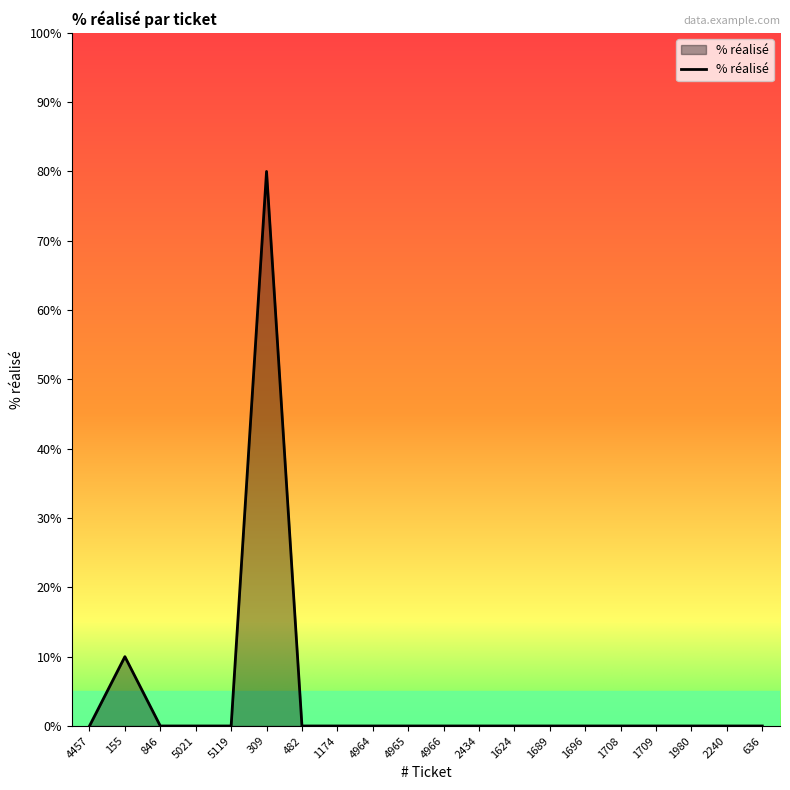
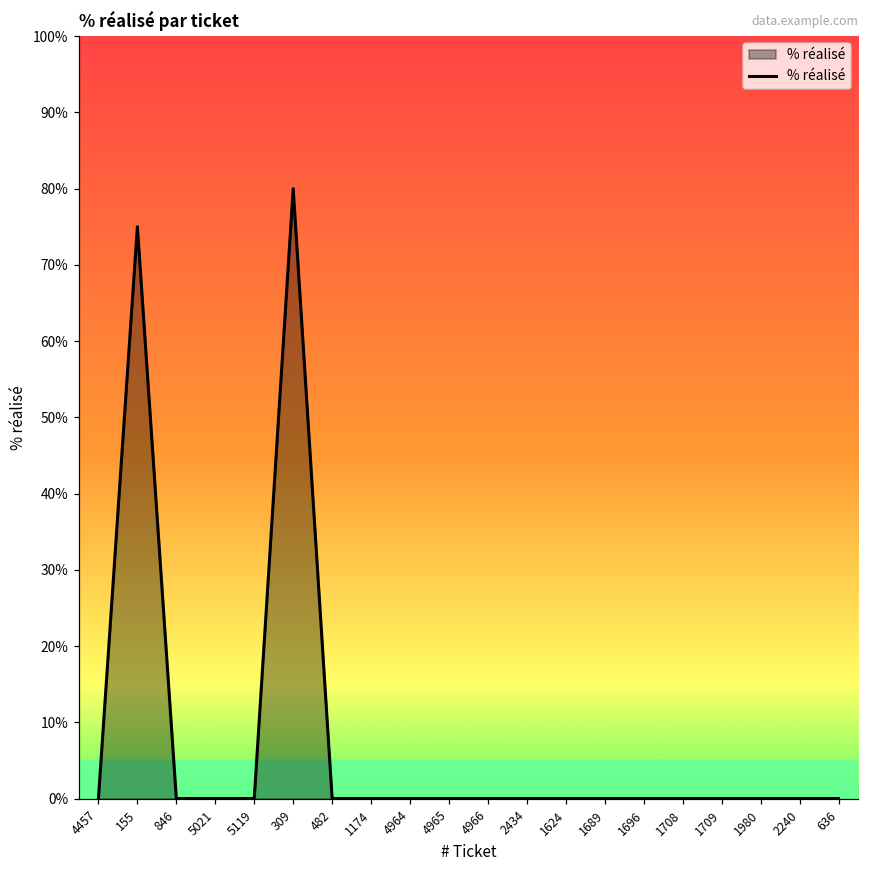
155: 10% -> 75%
